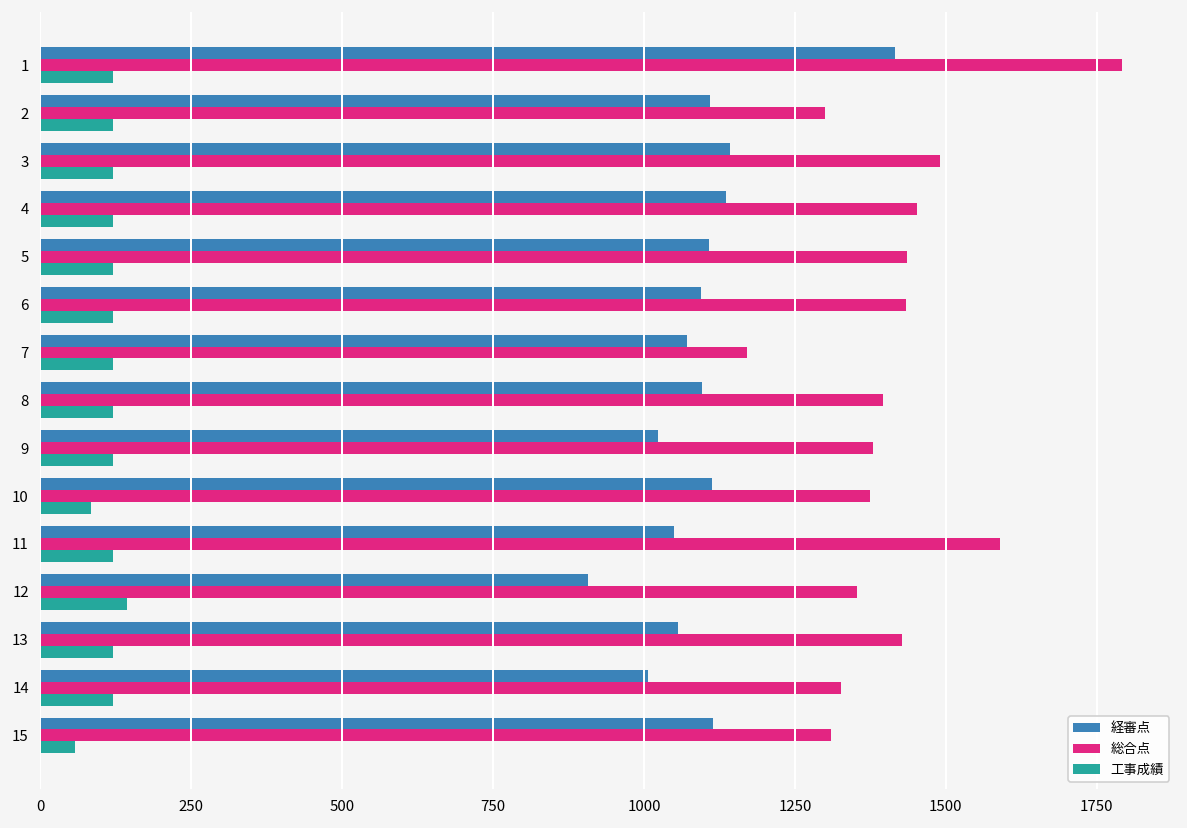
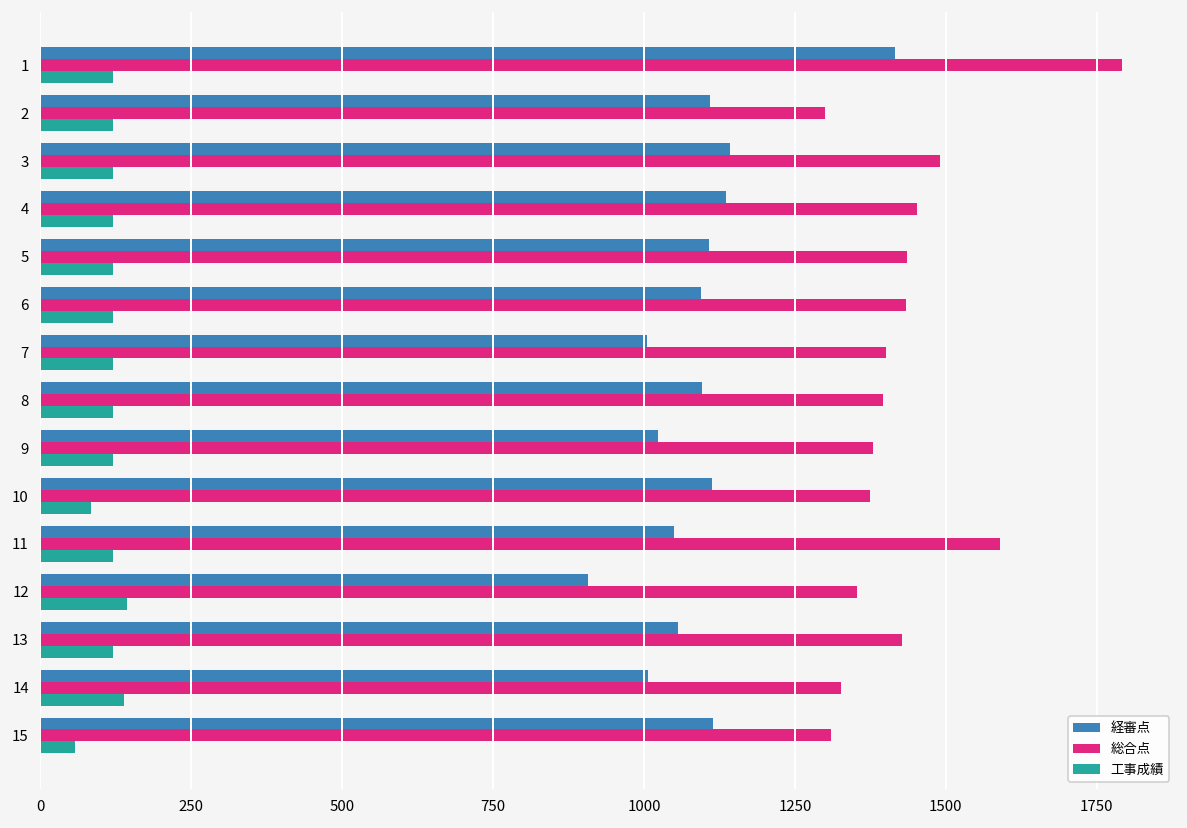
経審点, 7: 1070 -> 1010
総合点, 7: 1170 -> 1400
工事成績, 14: 120 -> 140
